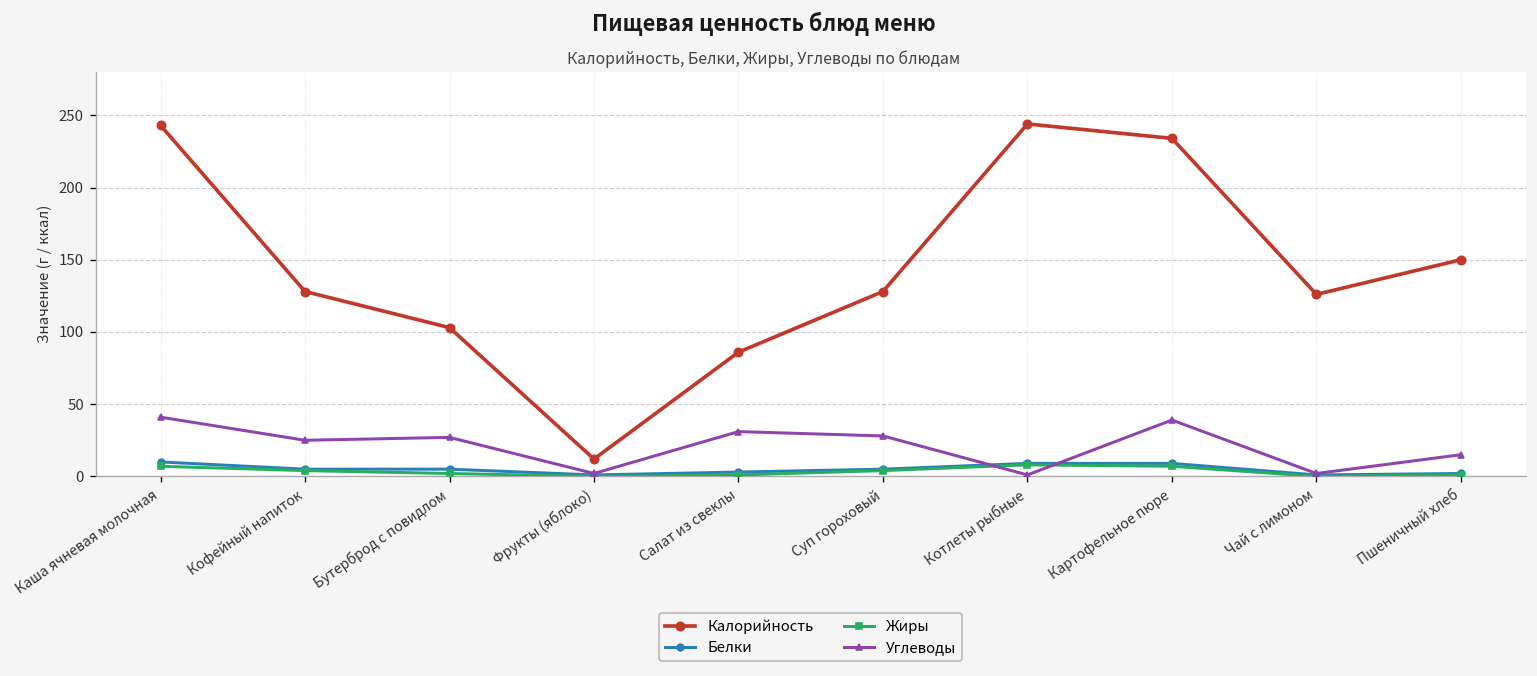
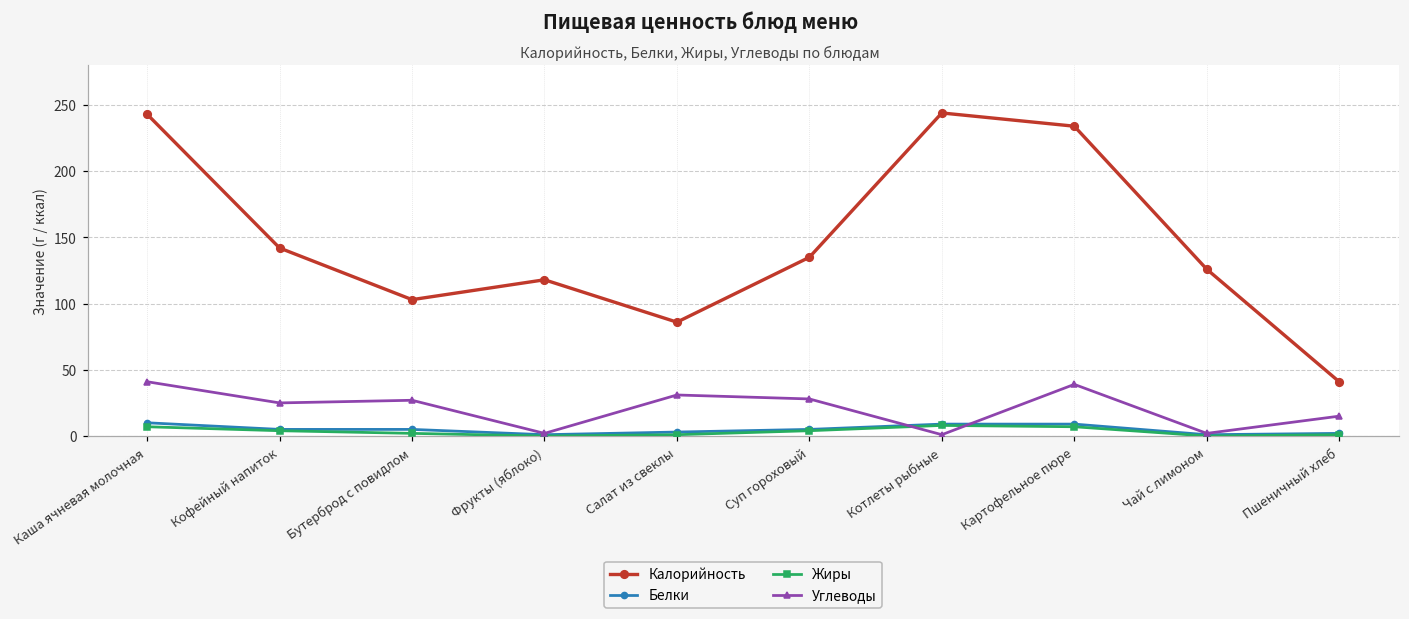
Калорийность, Кофейный напиток: 128 -> 142
Калорийность, Фрукты (яблоко): 12 -> 118
Калорийность, Суп гороховый: 128 -> 135
Калорийность, Пшеничный хлеб: 150 -> 41
